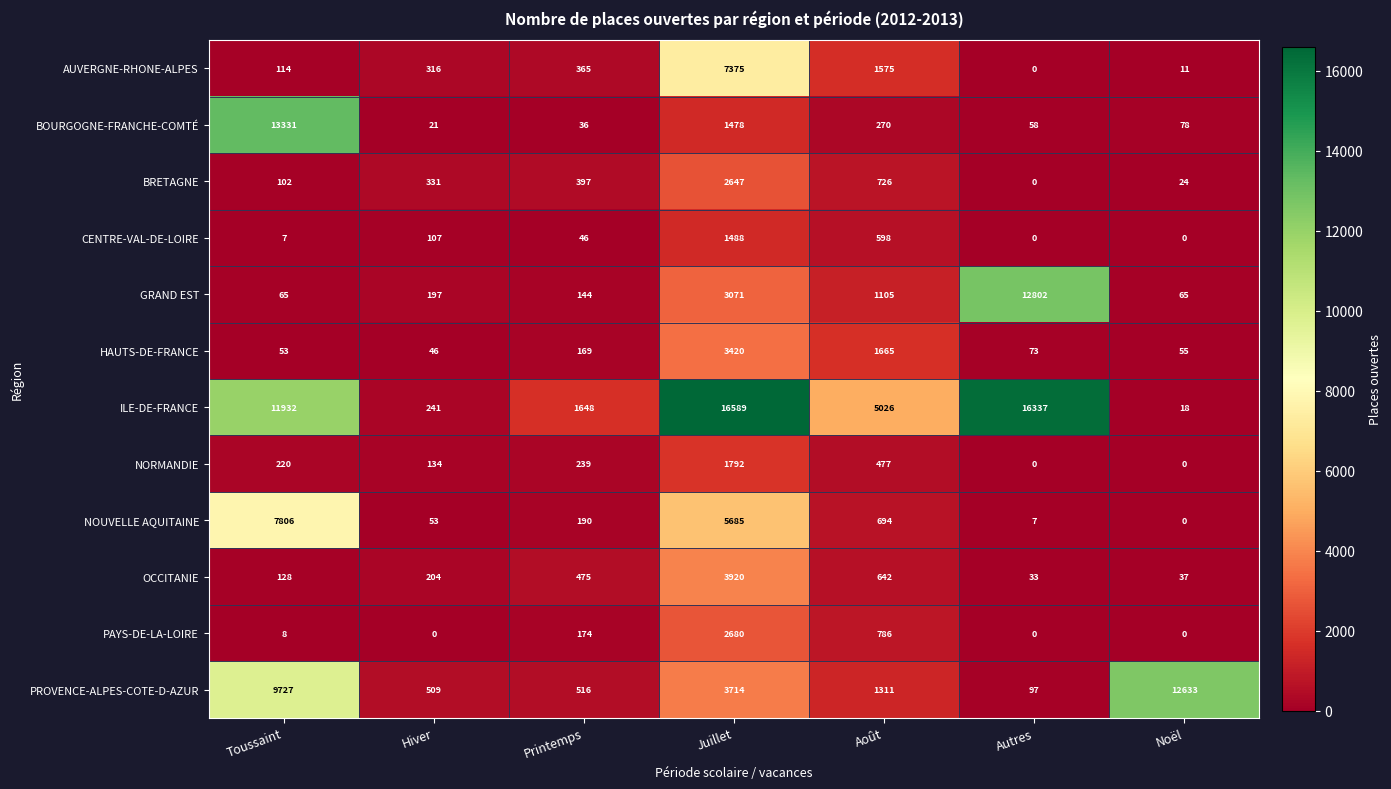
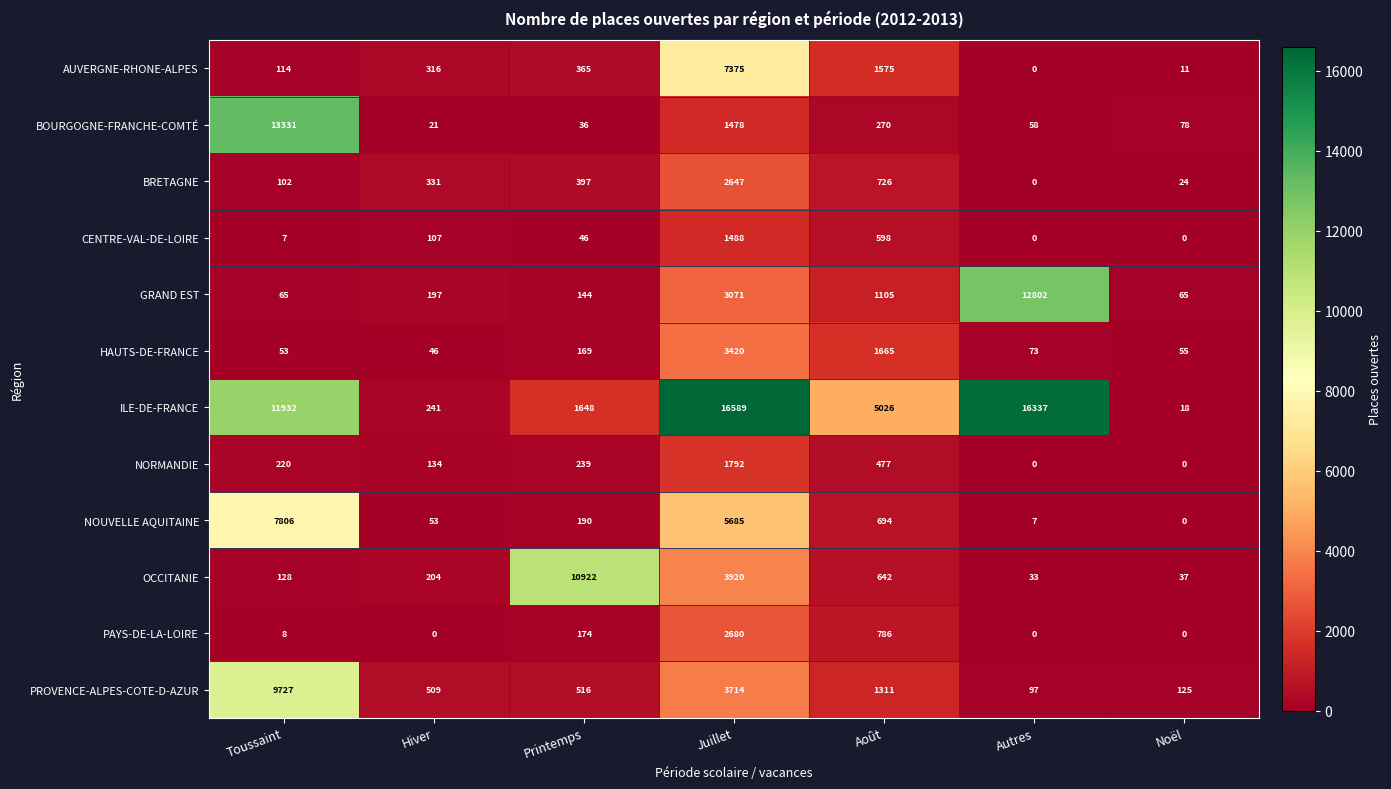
OCCITANIE, Printemps: 475 -> 10922
PROVENCE-ALPES-COTE-D-AZUR, Noël: 12633 -> 125
